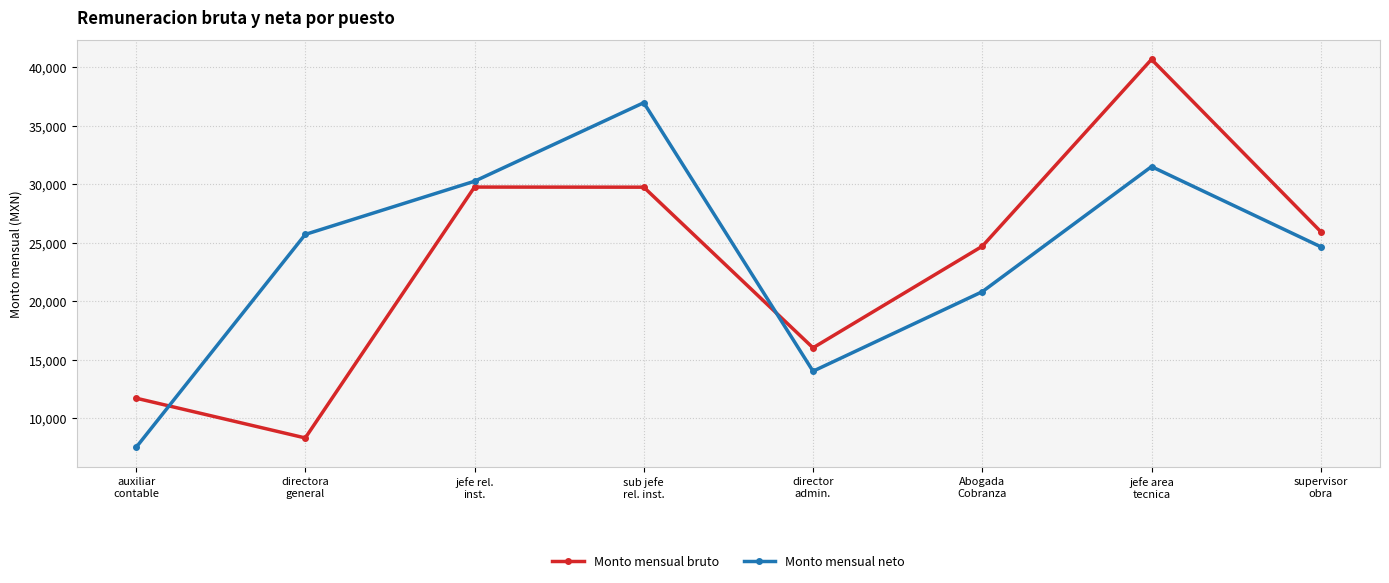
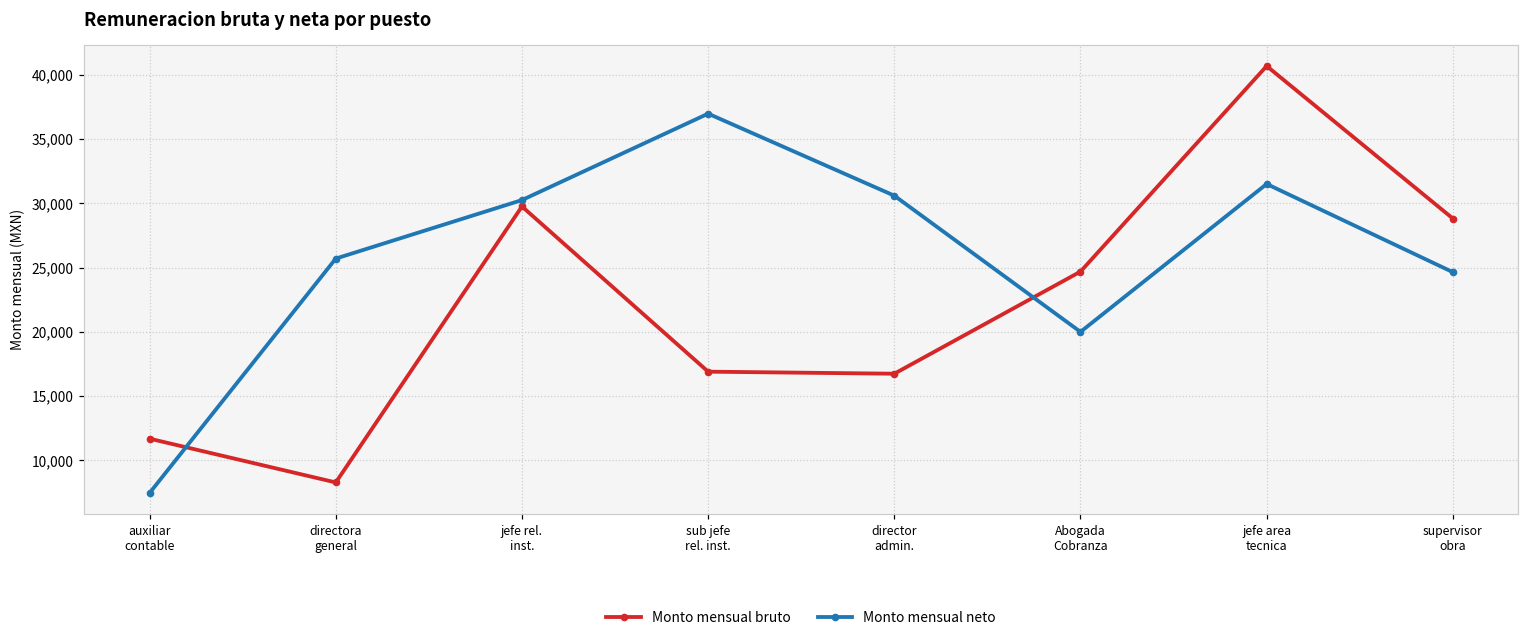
Monto mensual bruto, sub jefe rel. inst.: 29,700 -> 16,900
Monto mensual bruto, director admin.: 16,000 -> 16,700
Monto mensual neto, director admin.: 14,000 -> 30,600
Monto mensual neto, Abogada Cobranza: 20,800 -> 20,000
Monto mensual bruto, supervisor obra: 25,900 -> 28,800
